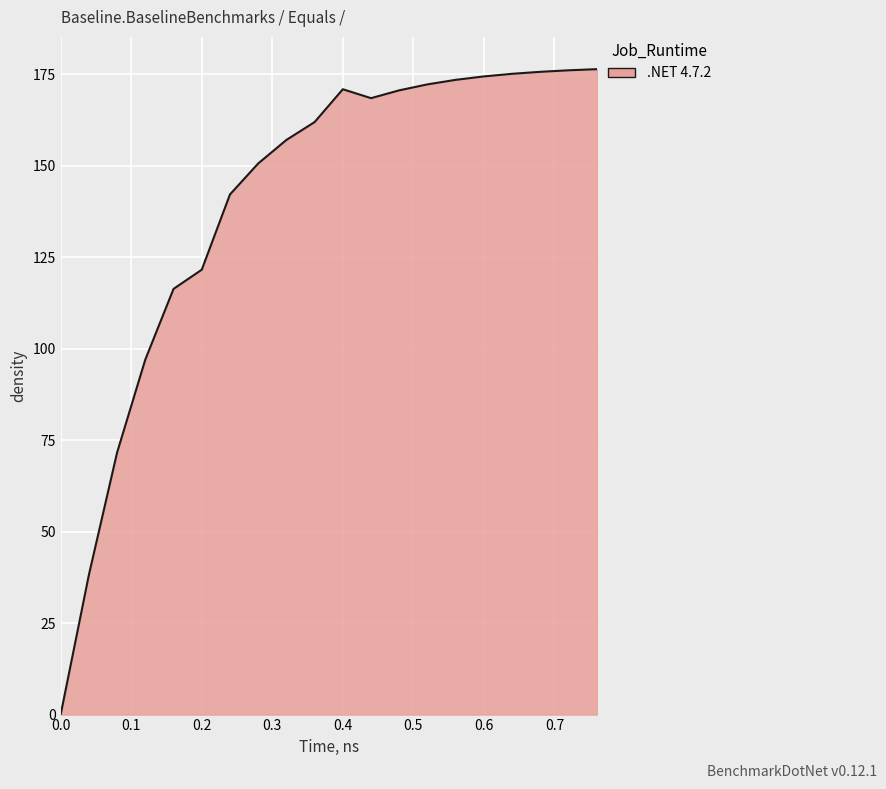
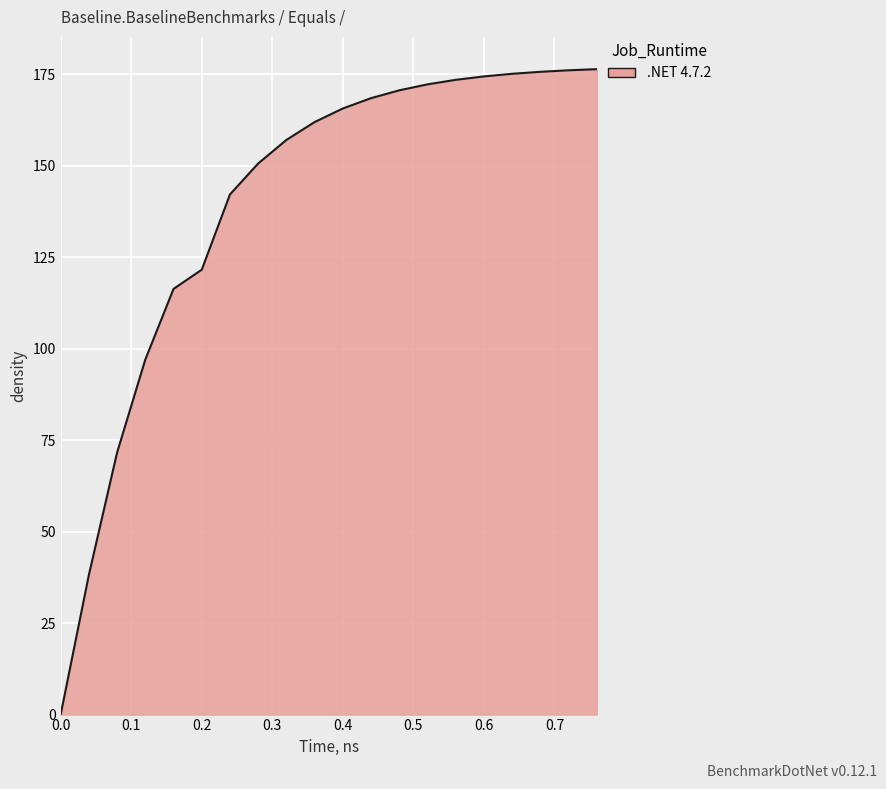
0.4: 171 -> 166
